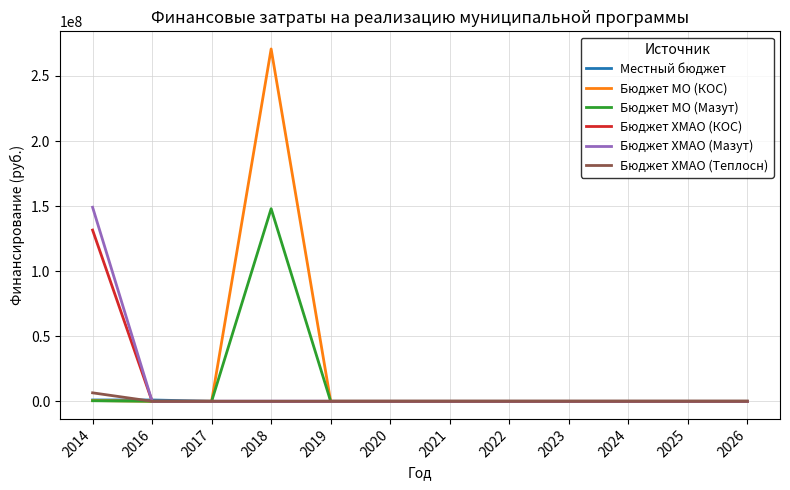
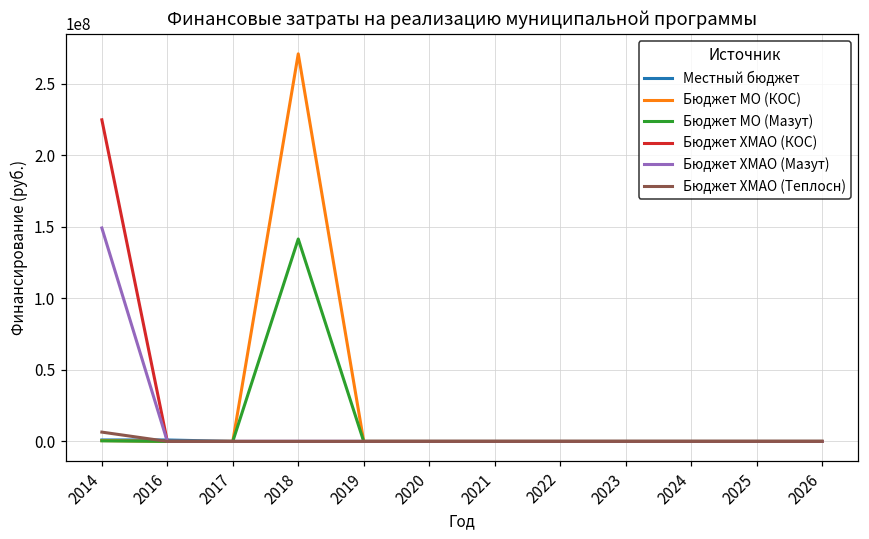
Бюджет ХМАО (КОС), 2014: 132000000 -> 225000000
Бюджет МО (Мазут), 2018: 148000000 -> 141000000
